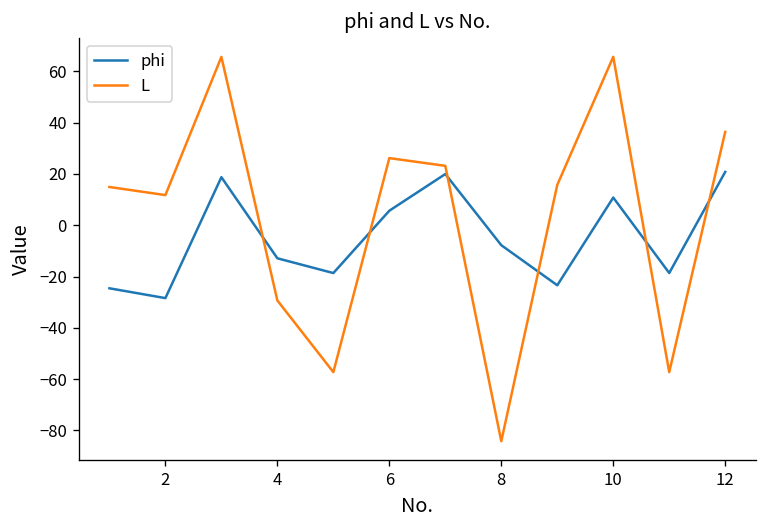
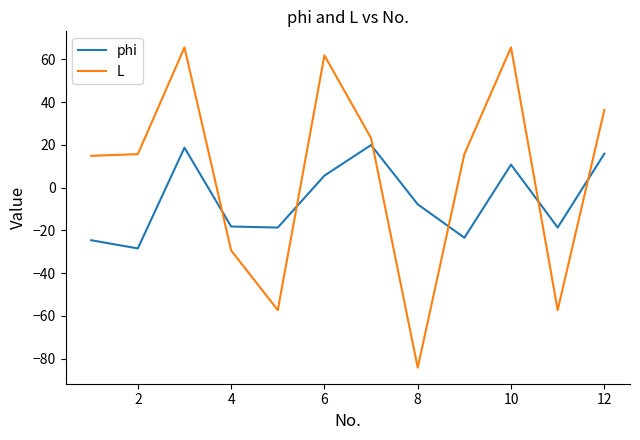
L, 2: 12 -> 16
phi, 4: -13 -> -18
L, 6: 26 -> 62
phi, 12: 21 -> 16
